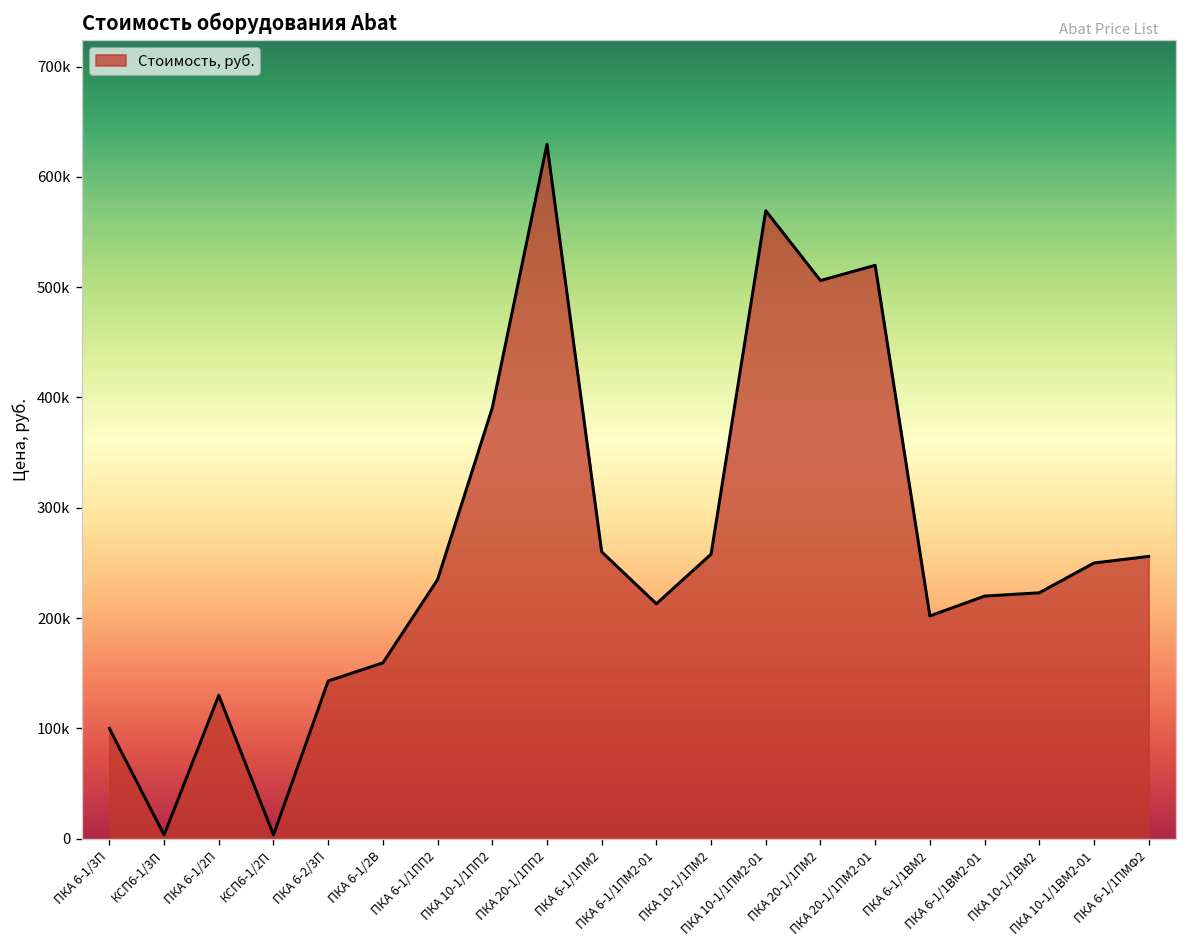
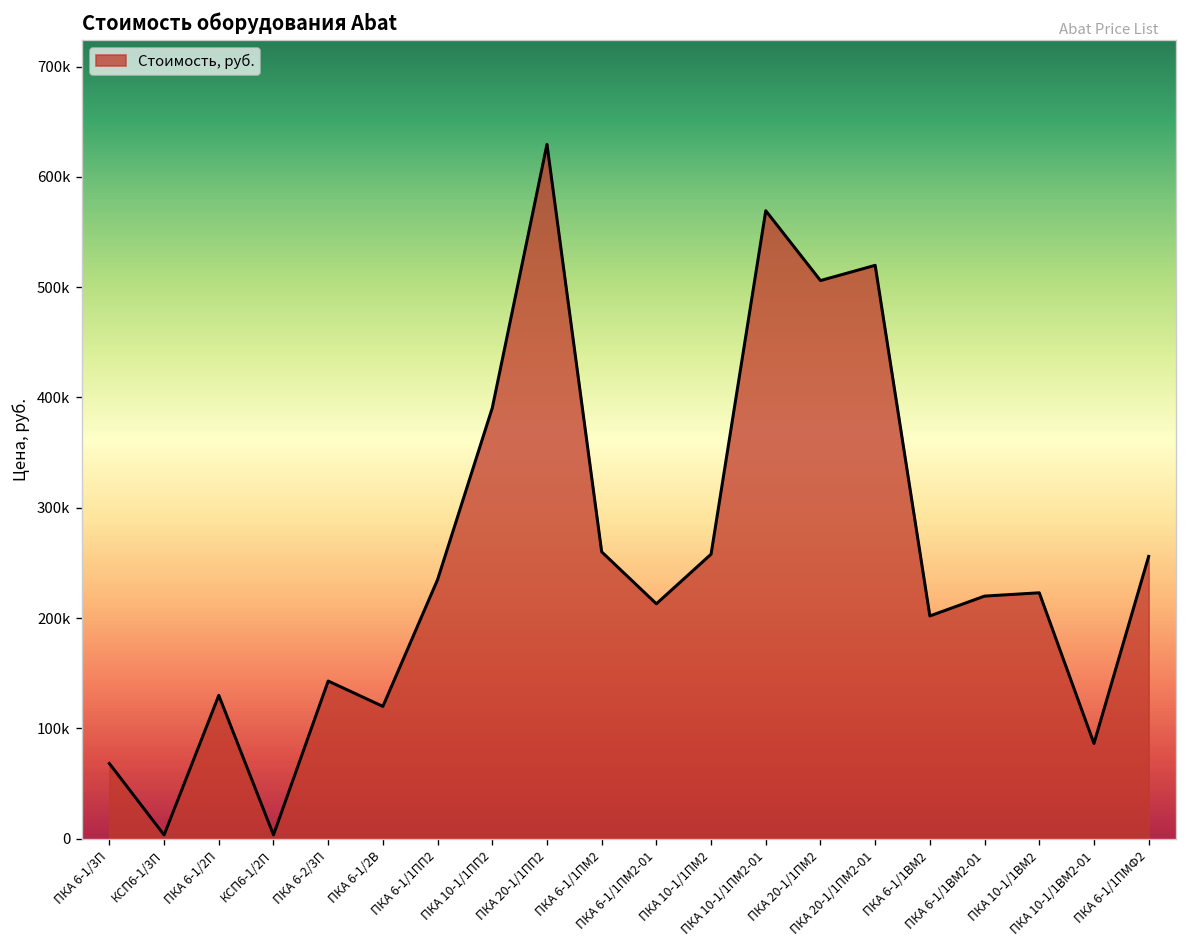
ПКА 6-1/3П: 100000 -> 70000
ПКА 6-1/2В: 160000 -> 120000
ПКА 10-1/1ВМ2-01: 250000 -> 90000
